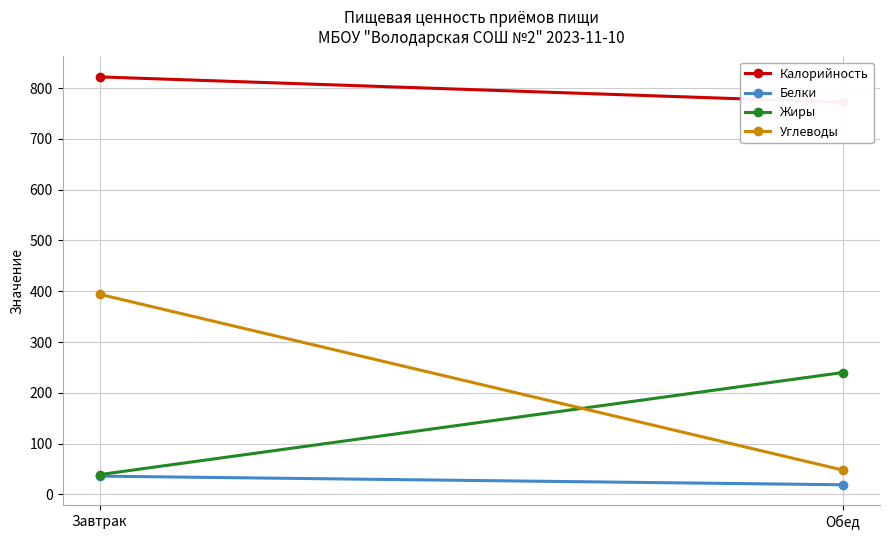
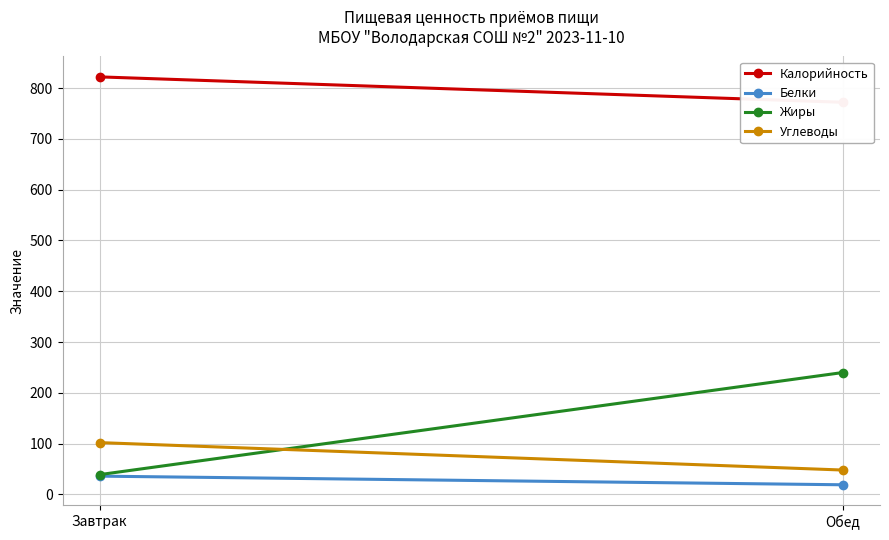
Углеводы, Завтрак: 390 -> 100
